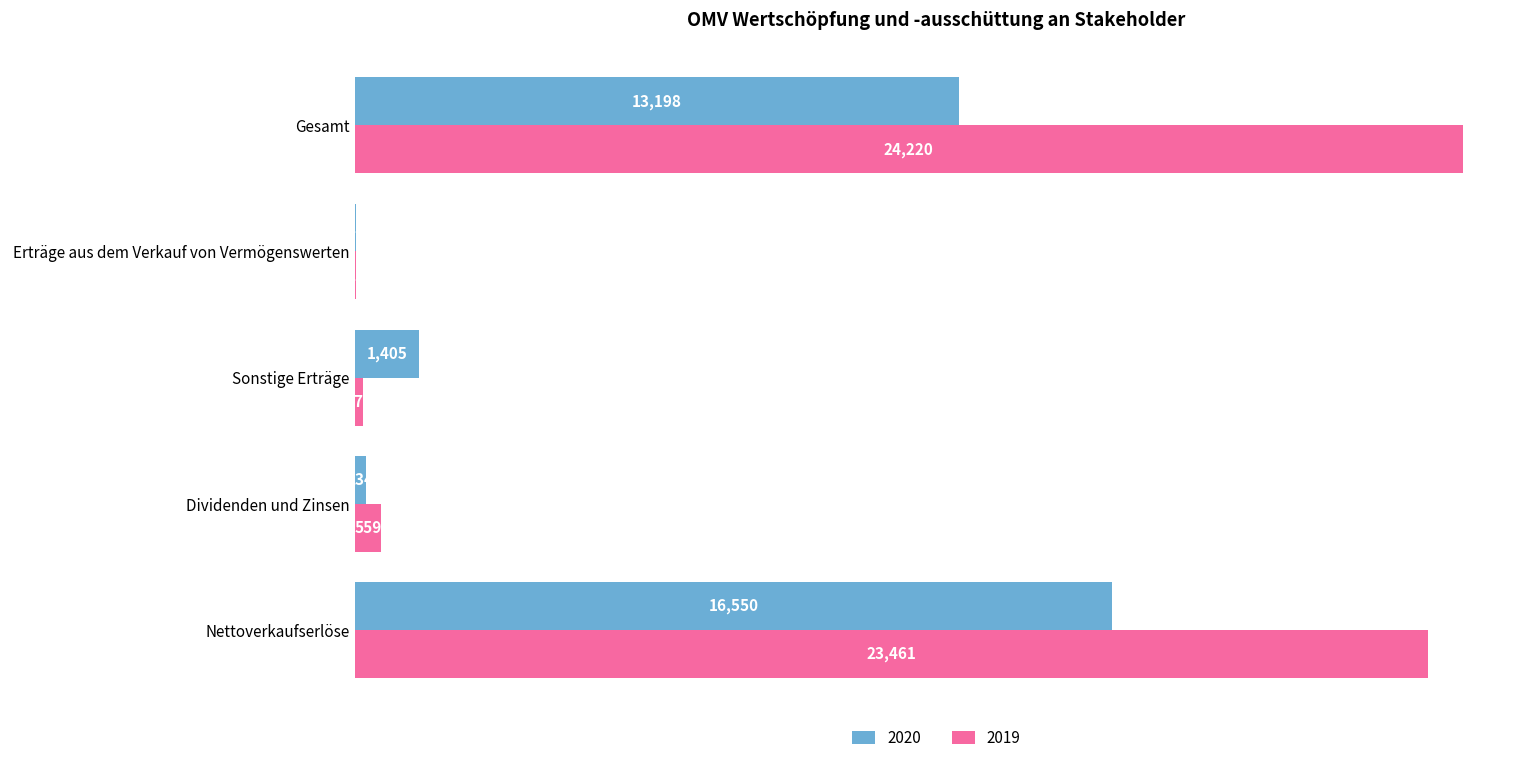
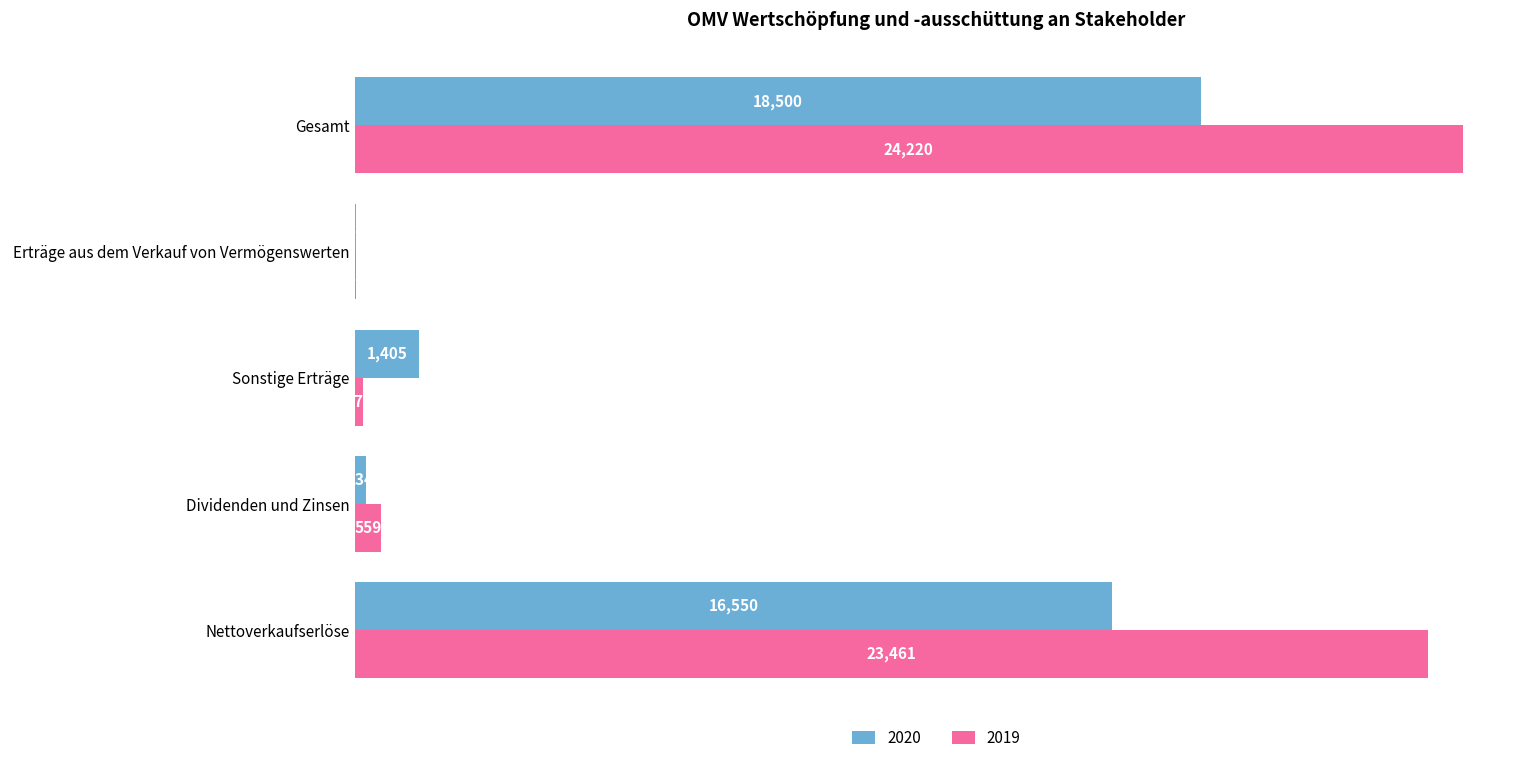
2020, Gesamt: 13,198 -> 18,500
